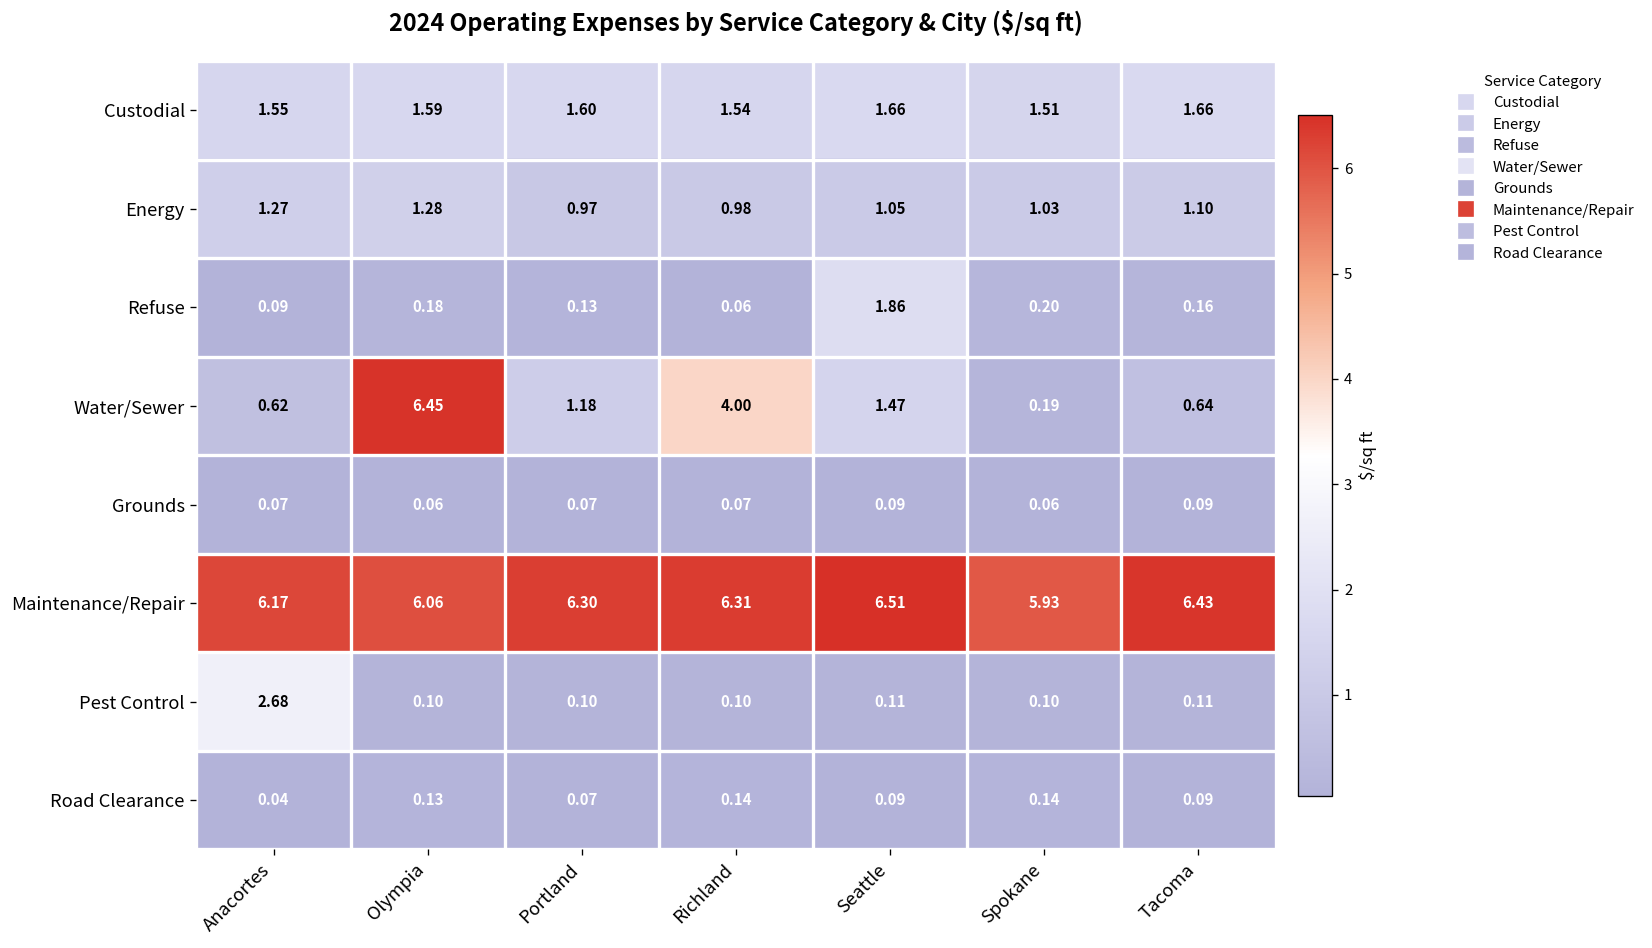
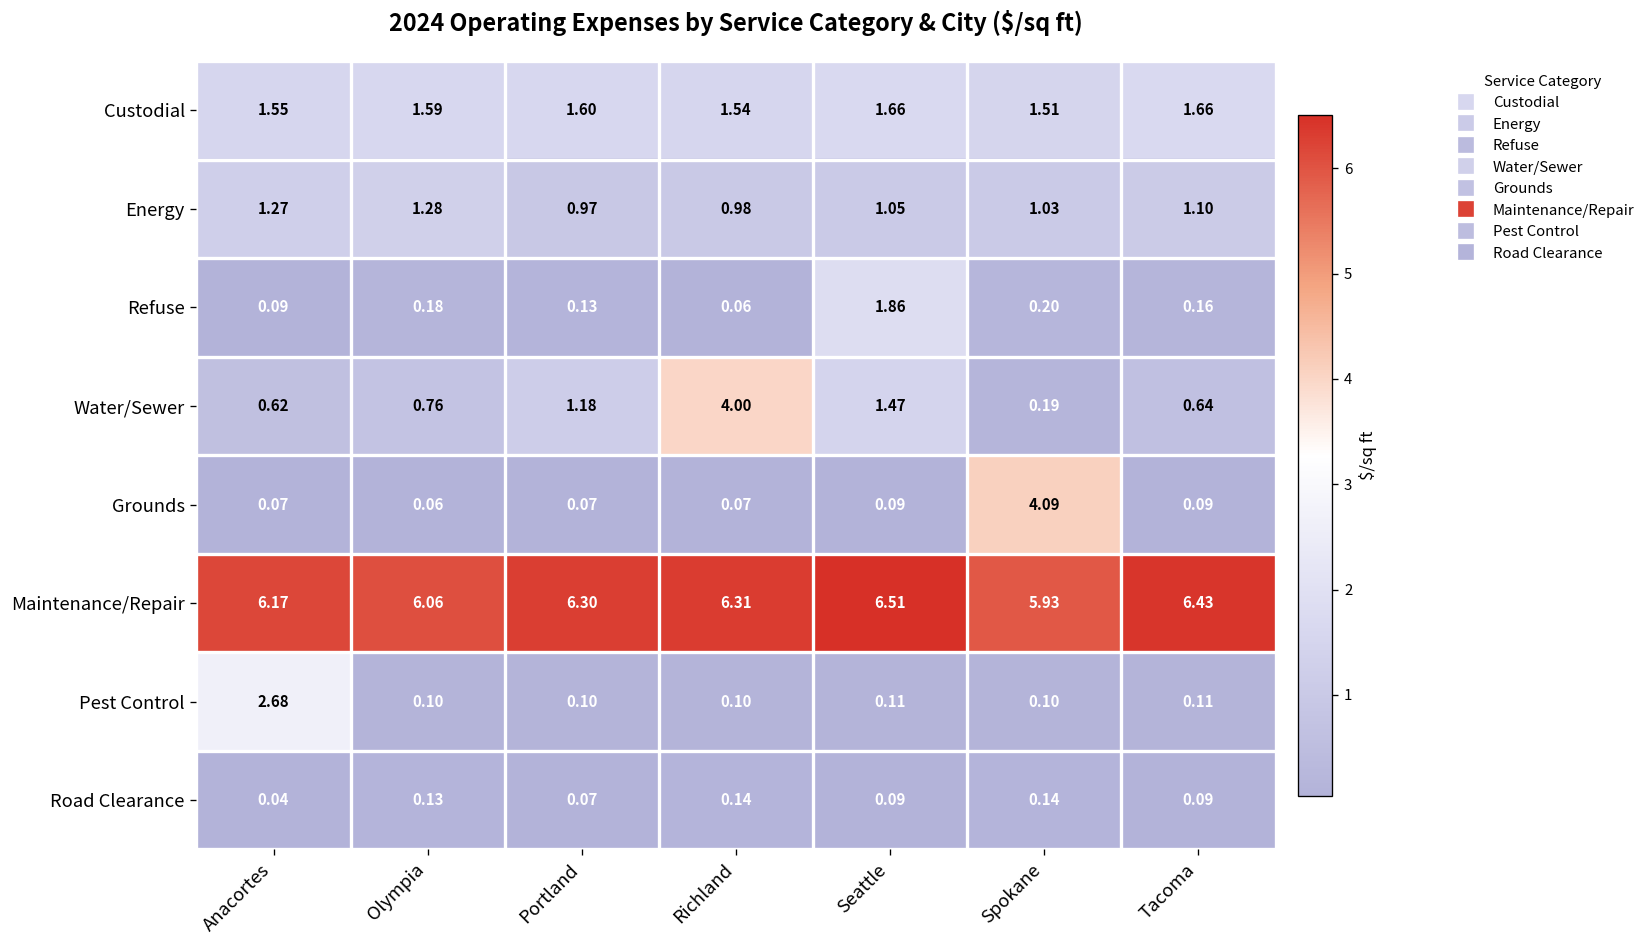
Water/Sewer, Olympia: 6.45 -> 0.76
Grounds, Spokane: 0.06 -> 4.09
